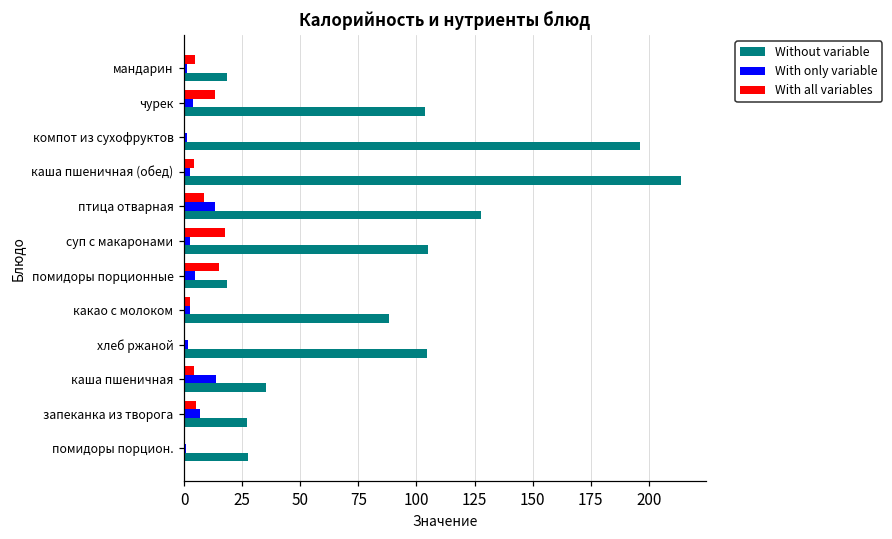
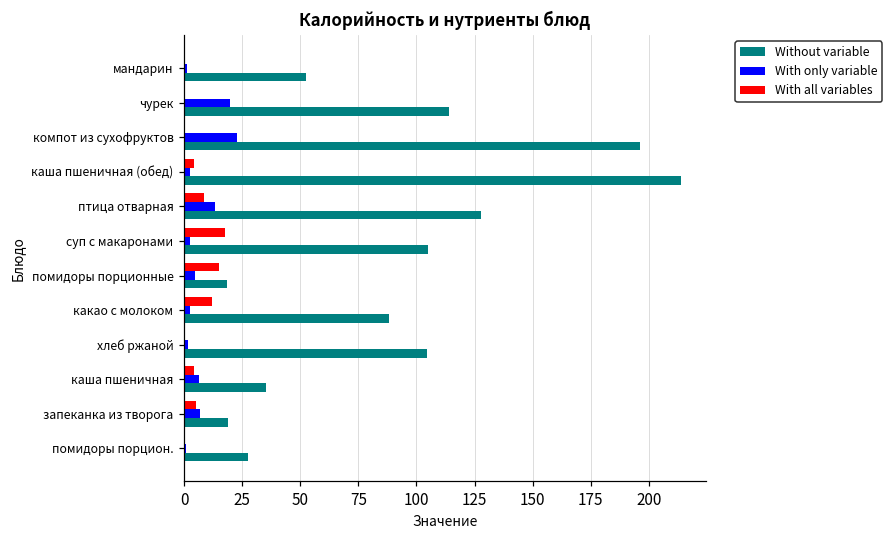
With all variables, мандарин: 5 -> 0
Without variable, мандарин: 18 -> 53
With all variables, чурек: 13 -> 0
With only variable, чурек: 4 -> 20
Without variable, чурек: 104 -> 114
With only variable, компот из сухофруктов: 1 -> 23
With all variables, какао с молоком: 3 -> 12
With only variable, каша пшеничная: 14 -> 7
Without variable, запеканка из творога: 27 -> 19
